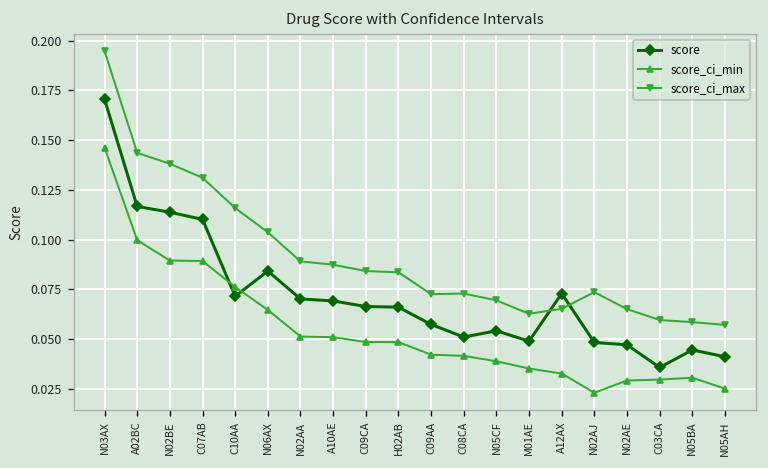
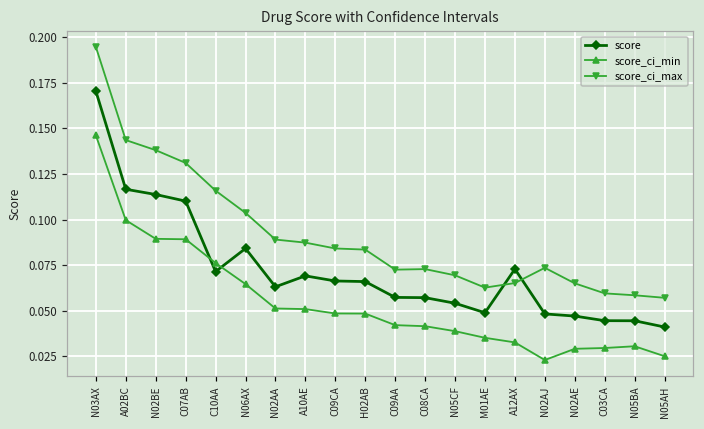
score, N02AA: 0.070 -> 0.063
score, C08CA: 0.051 -> 0.057
score, C03CA: 0.036 -> 0.045
